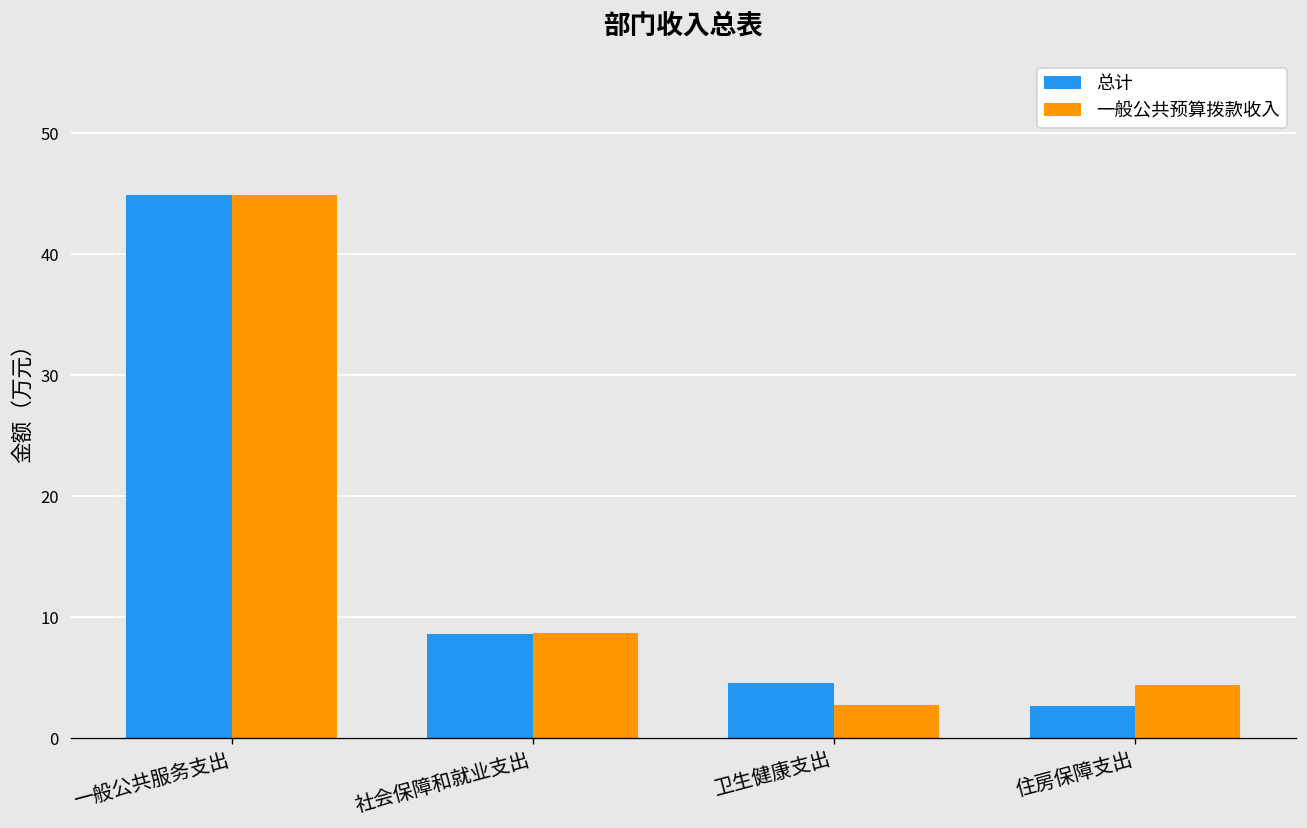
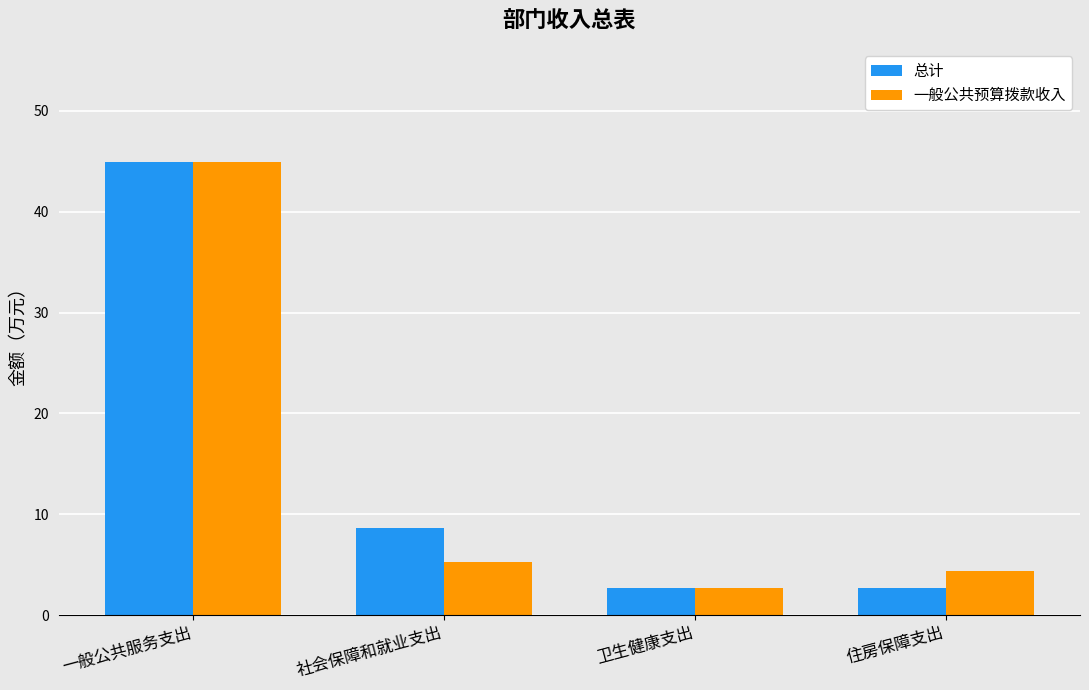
一般公共预算拨款收入, 社会保障和就业支出: 8.7 -> 5.3
总计, 卫生健康支出: 4.5 -> 2.7
